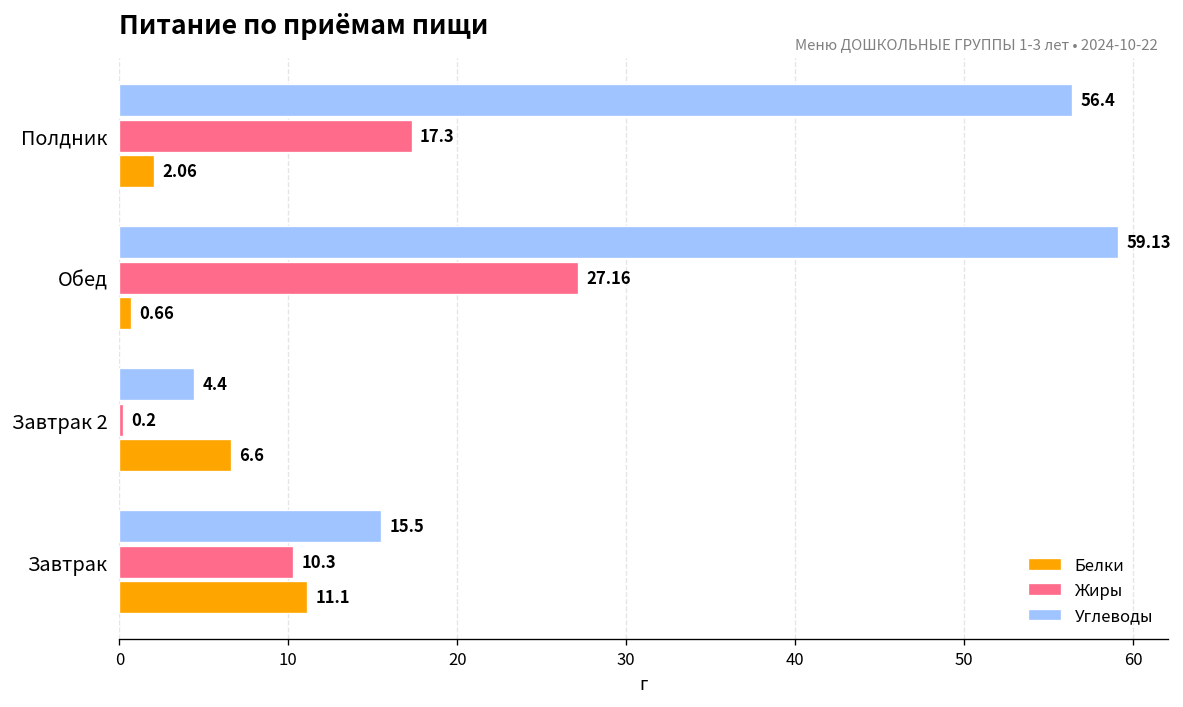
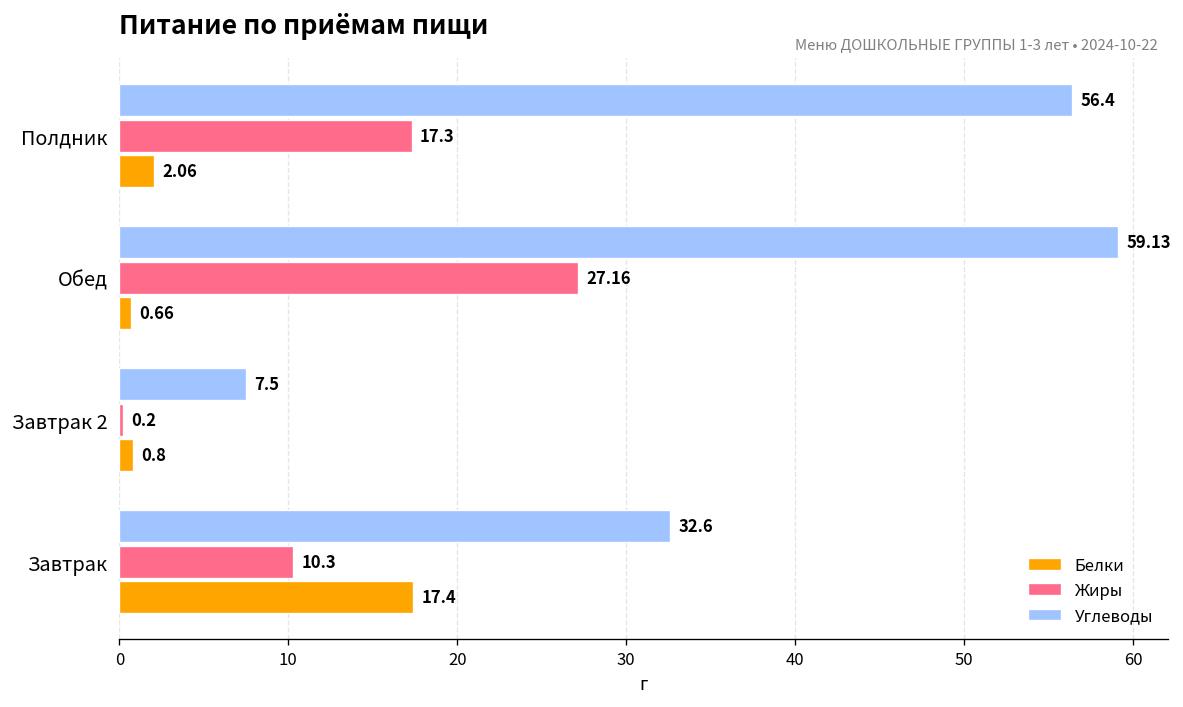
Углеводы, Завтрак 2: 4.4 -> 7.5
Белки, Завтрак 2: 6.6 -> 0.8
Углеводы, Завтрак: 15.5 -> 32.6
Белки, Завтрак: 11.1 -> 17.4
